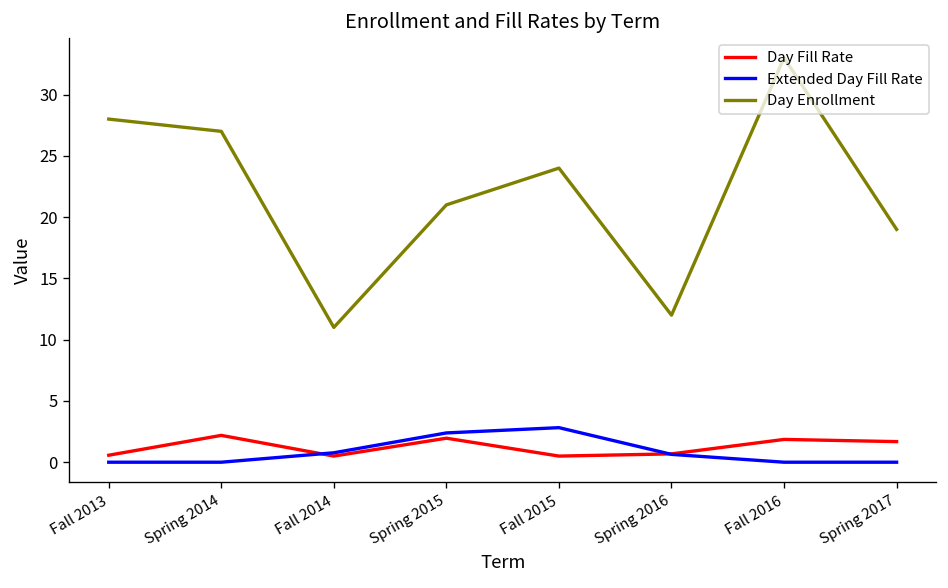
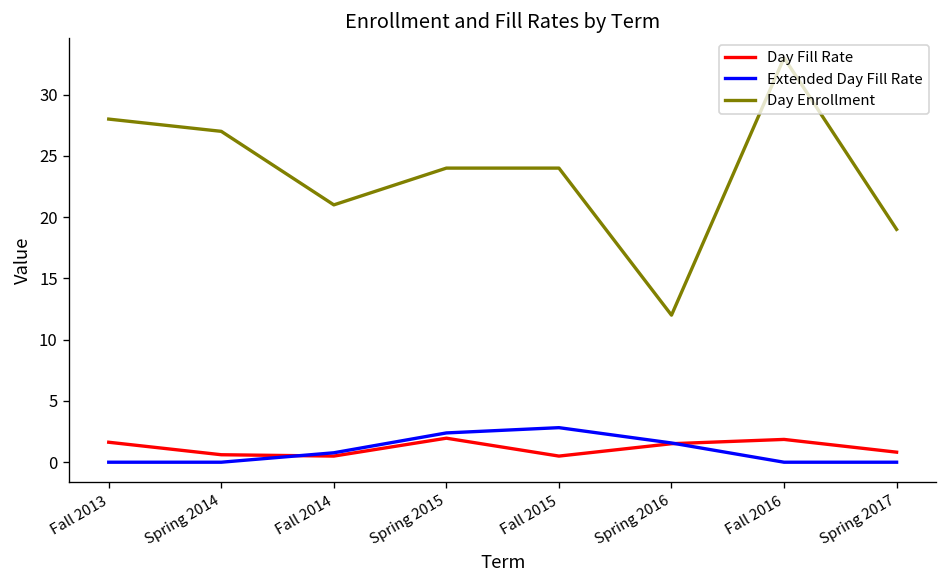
Day Fill Rate, Fall 2013: 0.6 -> 1.6
Day Fill Rate, Spring 2014: 2.2 -> 0.6
Day Enrollment, Fall 2014: 11 -> 21
Day Enrollment, Spring 2015: 21 -> 24
Day Fill Rate, Spring 2016: 0.7 -> 1.5
Extended Day Fill Rate, Spring 2016: 0.6 -> 1.6
Day Fill Rate, Spring 2017: 1.7 -> 0.8
